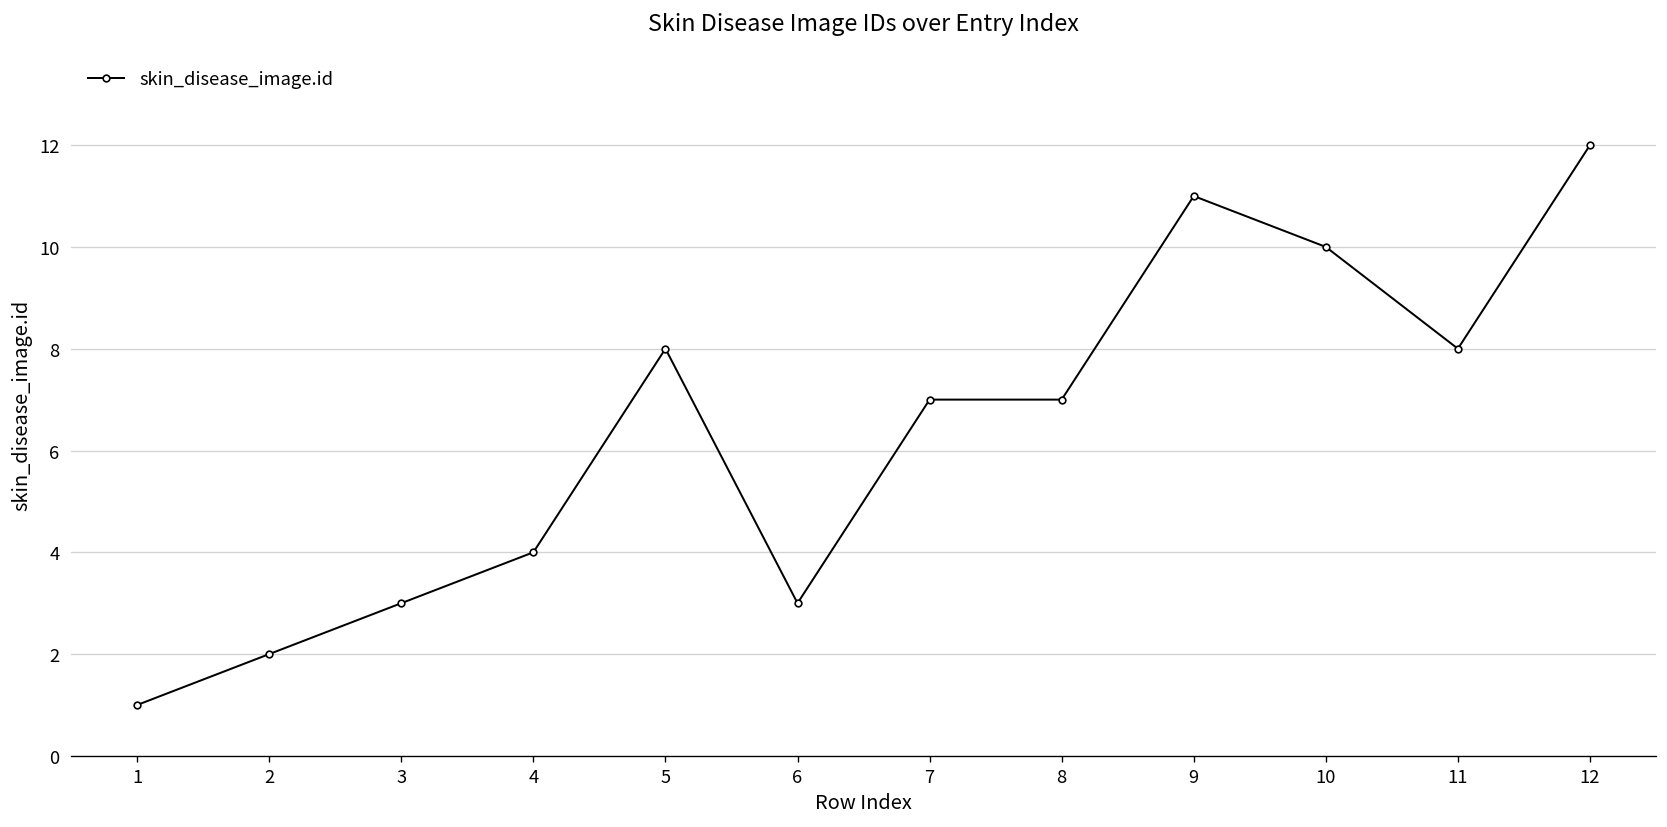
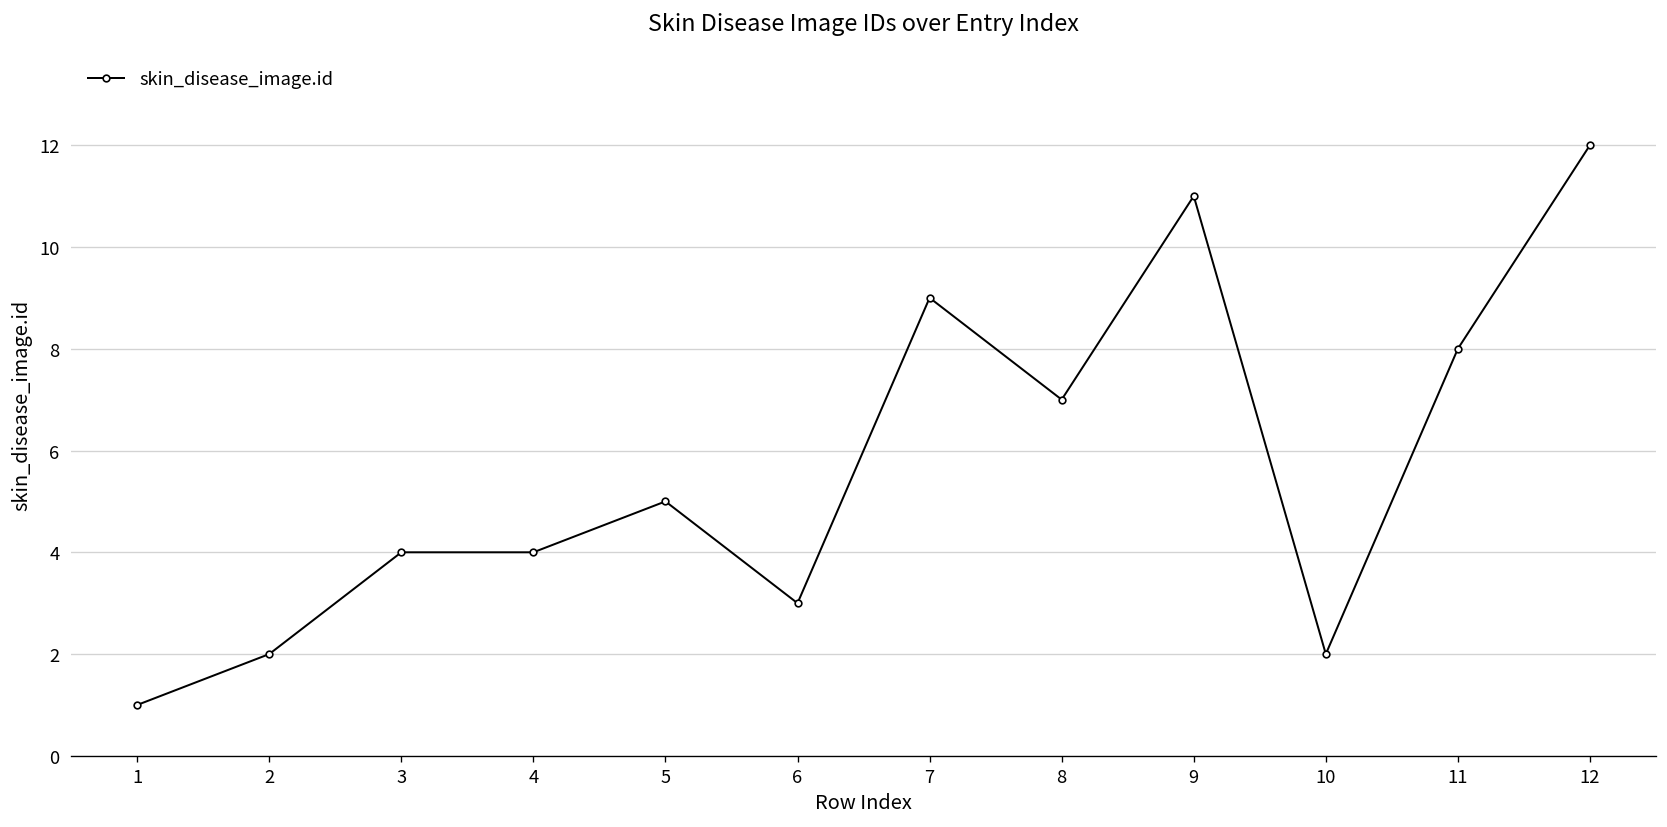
3: 3 -> 4
5: 8 -> 5
7: 7 -> 9
10: 10 -> 2
